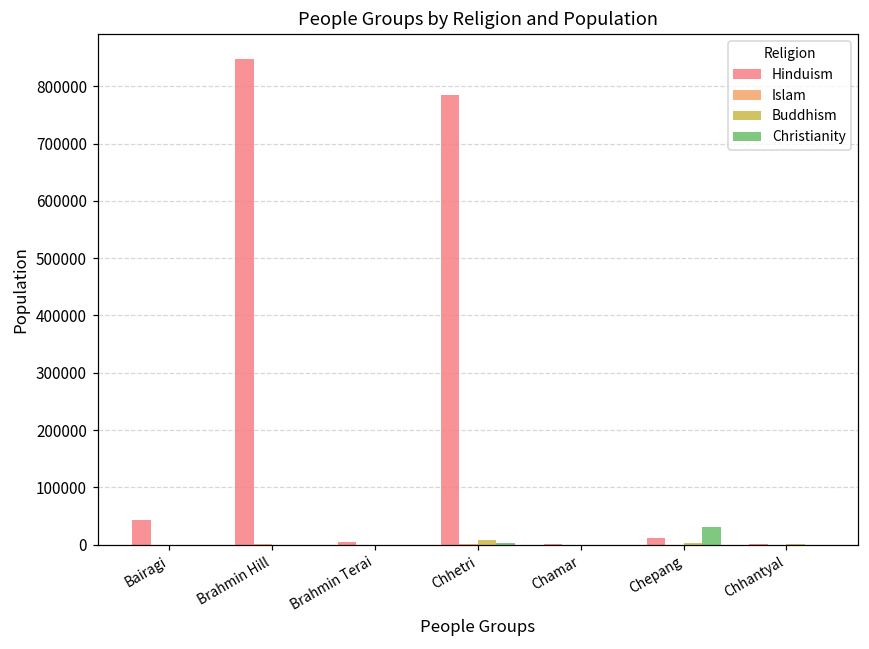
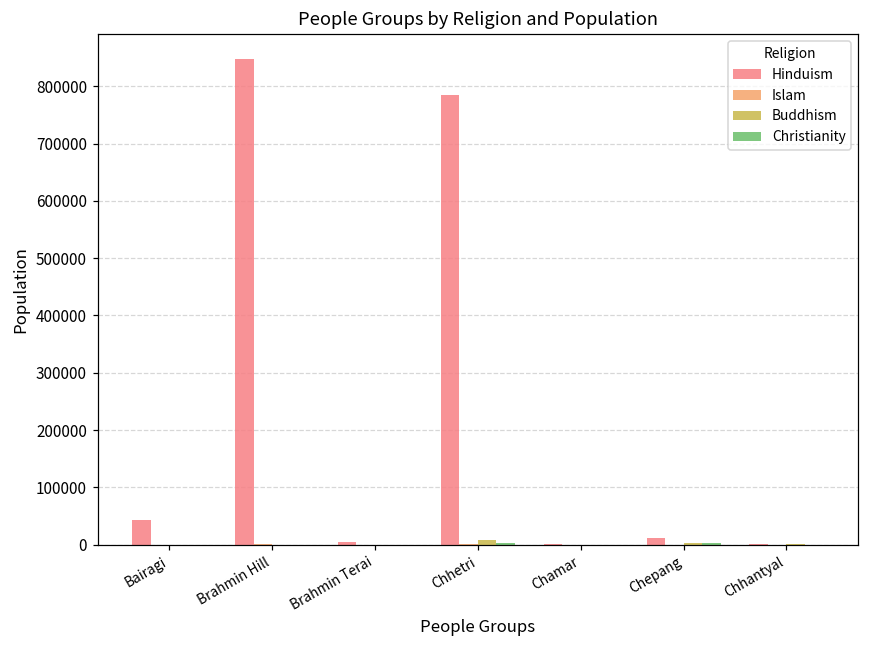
Christianity, Chepang: 30000 -> 0
